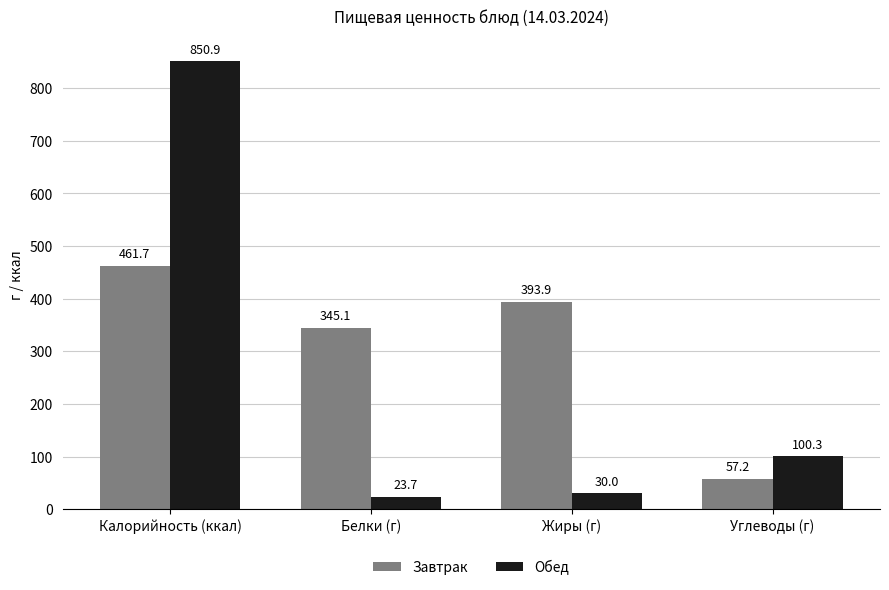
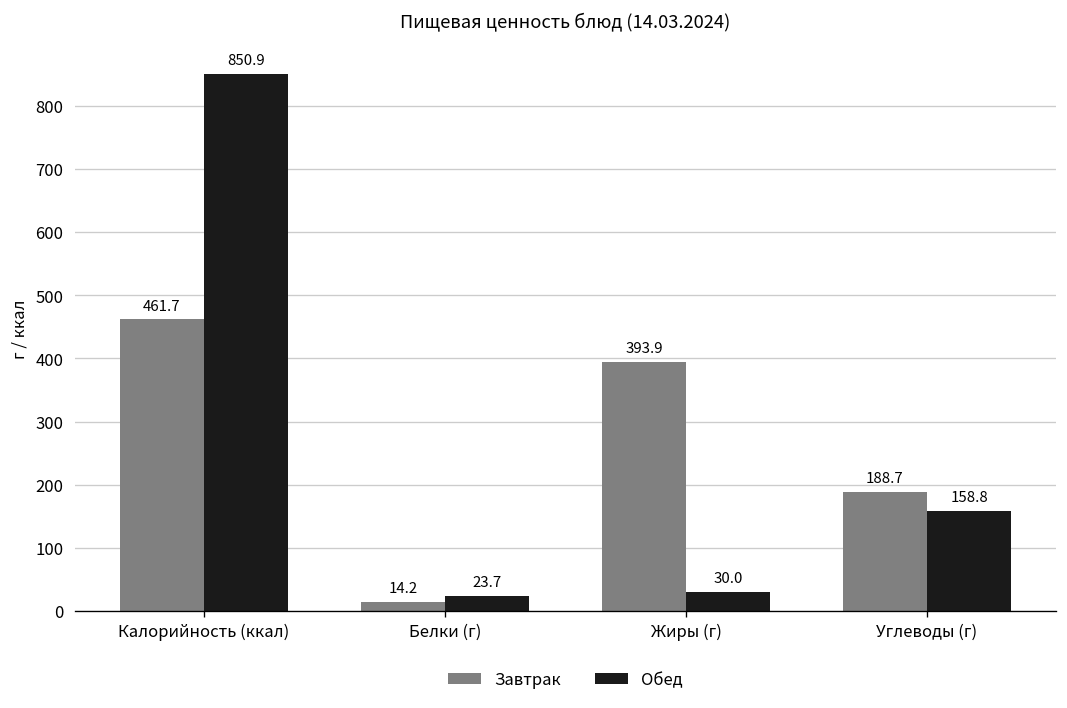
Завтрак, Белки (г): 345.1 -> 14.2
Завтрак, Углеводы (г): 57.2 -> 188.7
Обед, Углеводы (г): 100.3 -> 158.8
